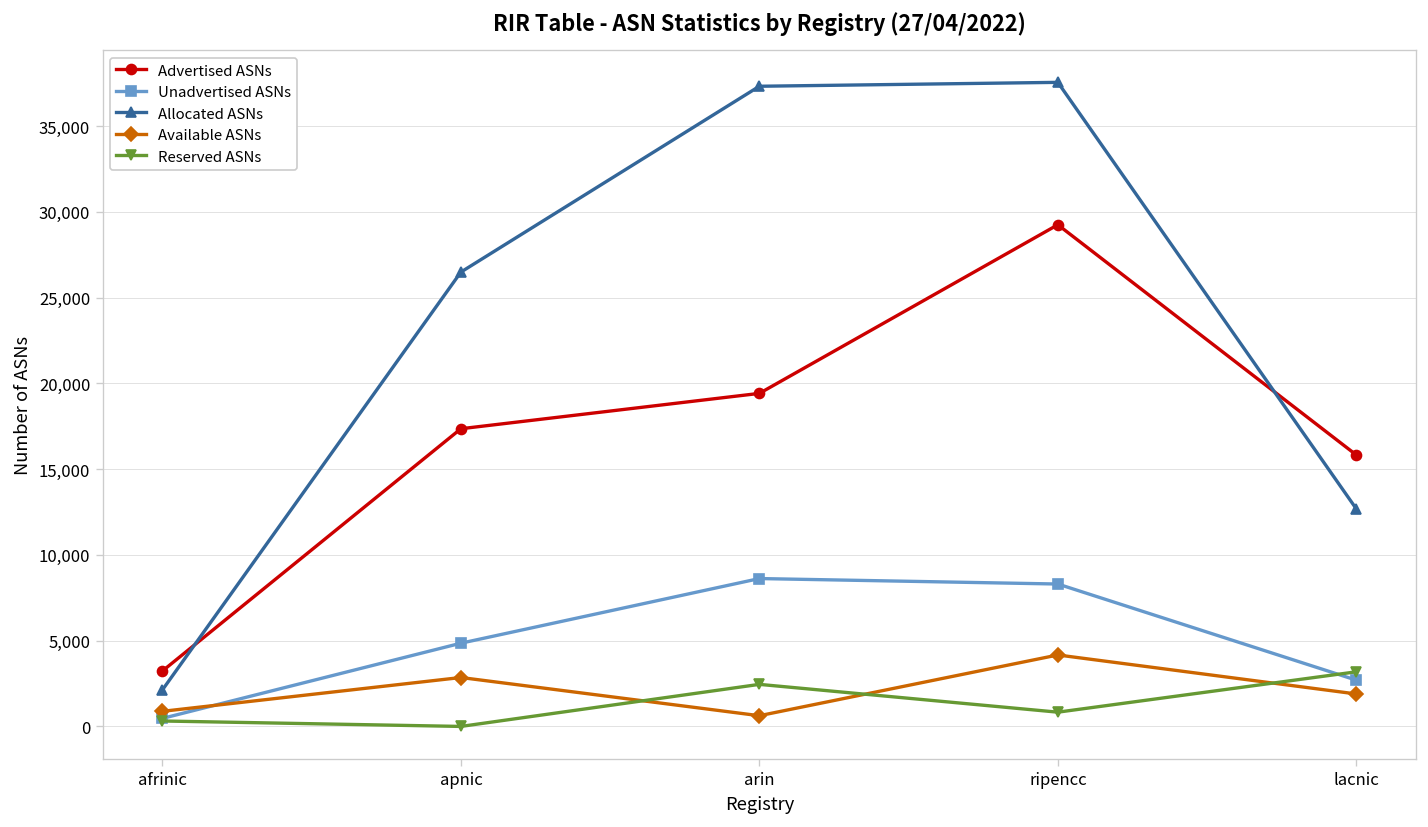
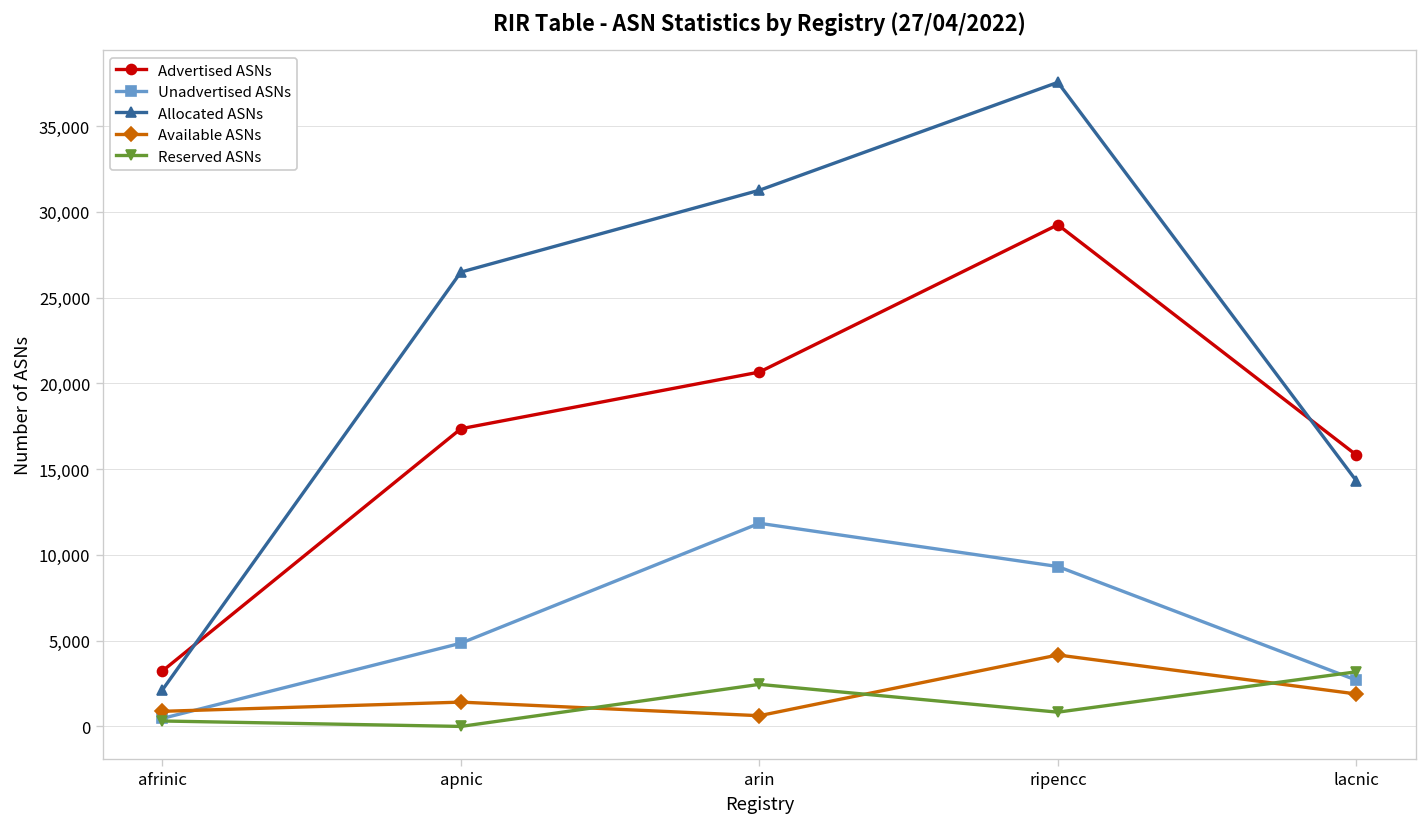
Available ASNs, apnic: 2,900 -> 1,400
Advertised ASNs, arin: 19,400 -> 20,700
Unadvertised ASNs, arin: 8,600 -> 11,800
Allocated ASNs, arin: 37,300 -> 31,300
Unadvertised ASNs, ripencc: 8,300 -> 9,300
Allocated ASNs, lacnic: 12,700 -> 14,300
